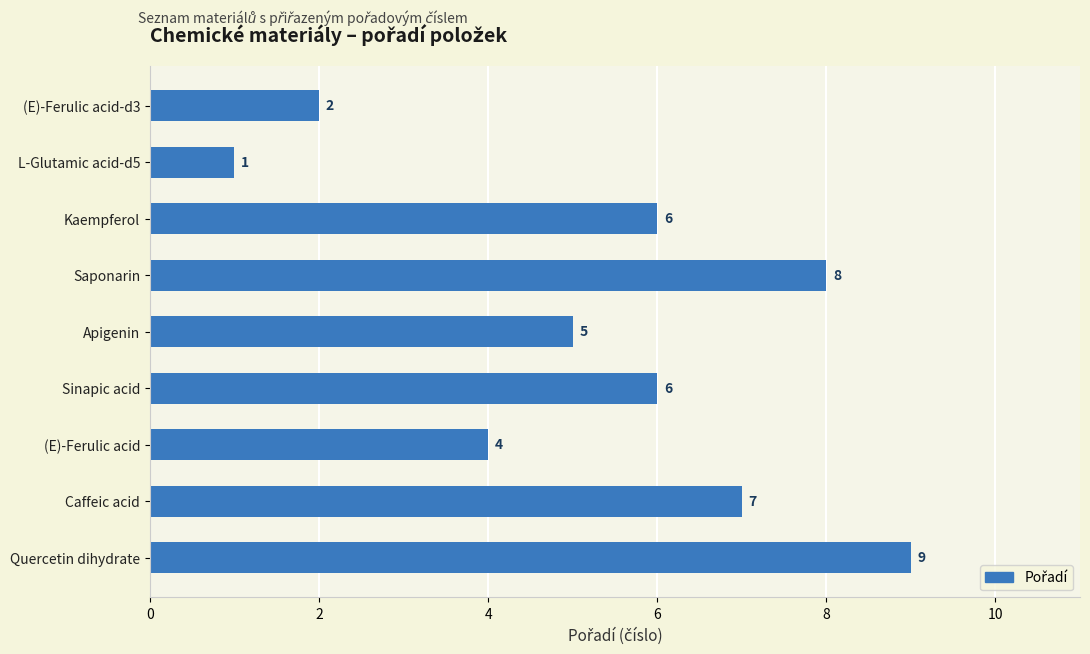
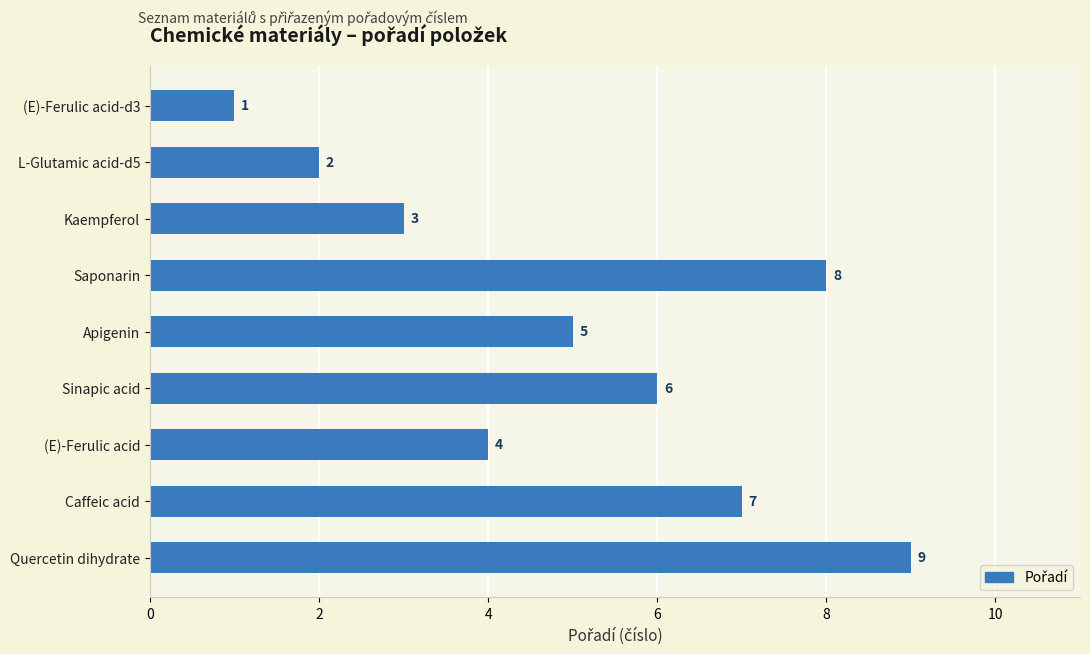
(E)-Ferulic acid-d3: 2 -> 1
L-Glutamic acid-d5: 1 -> 2
Kaempferol: 6 -> 3
